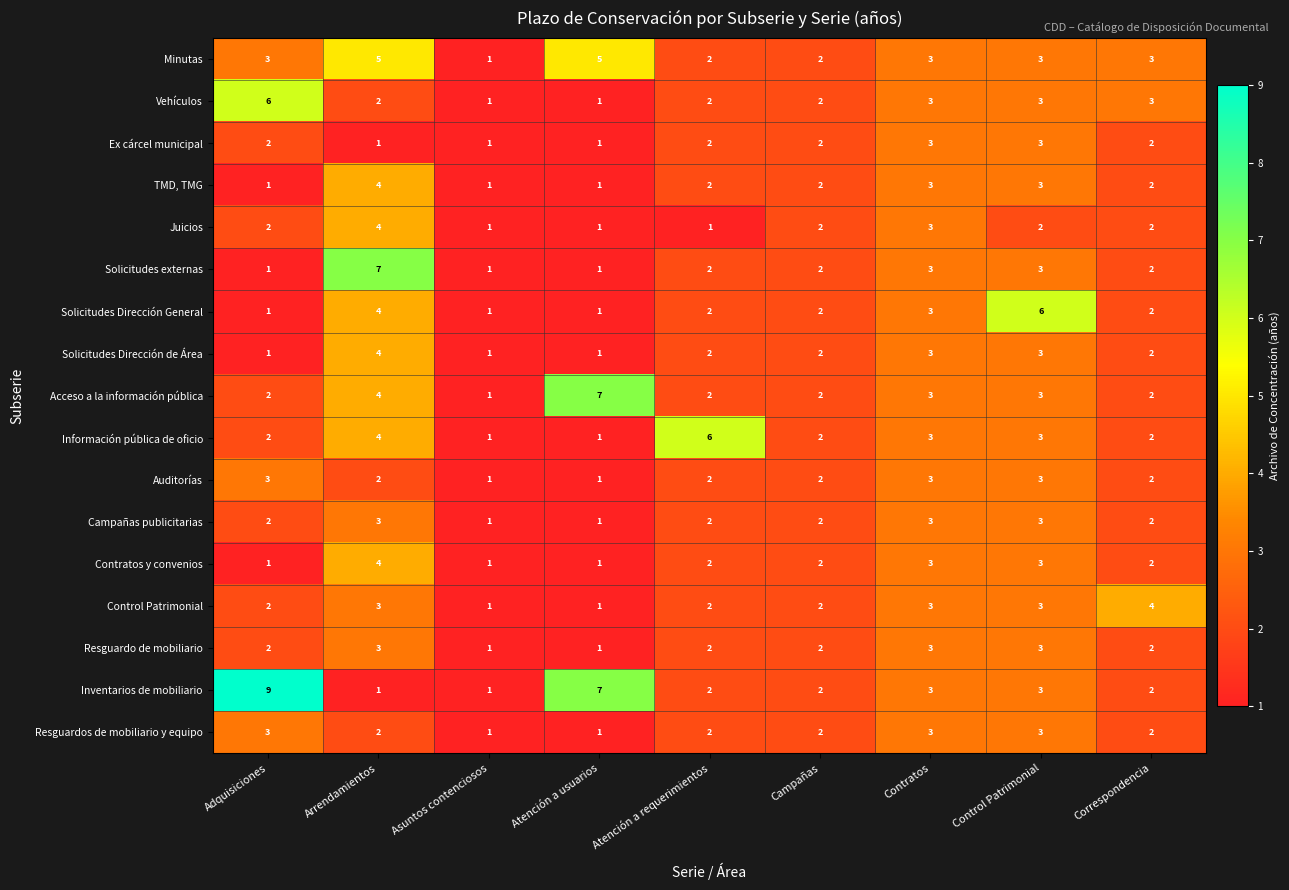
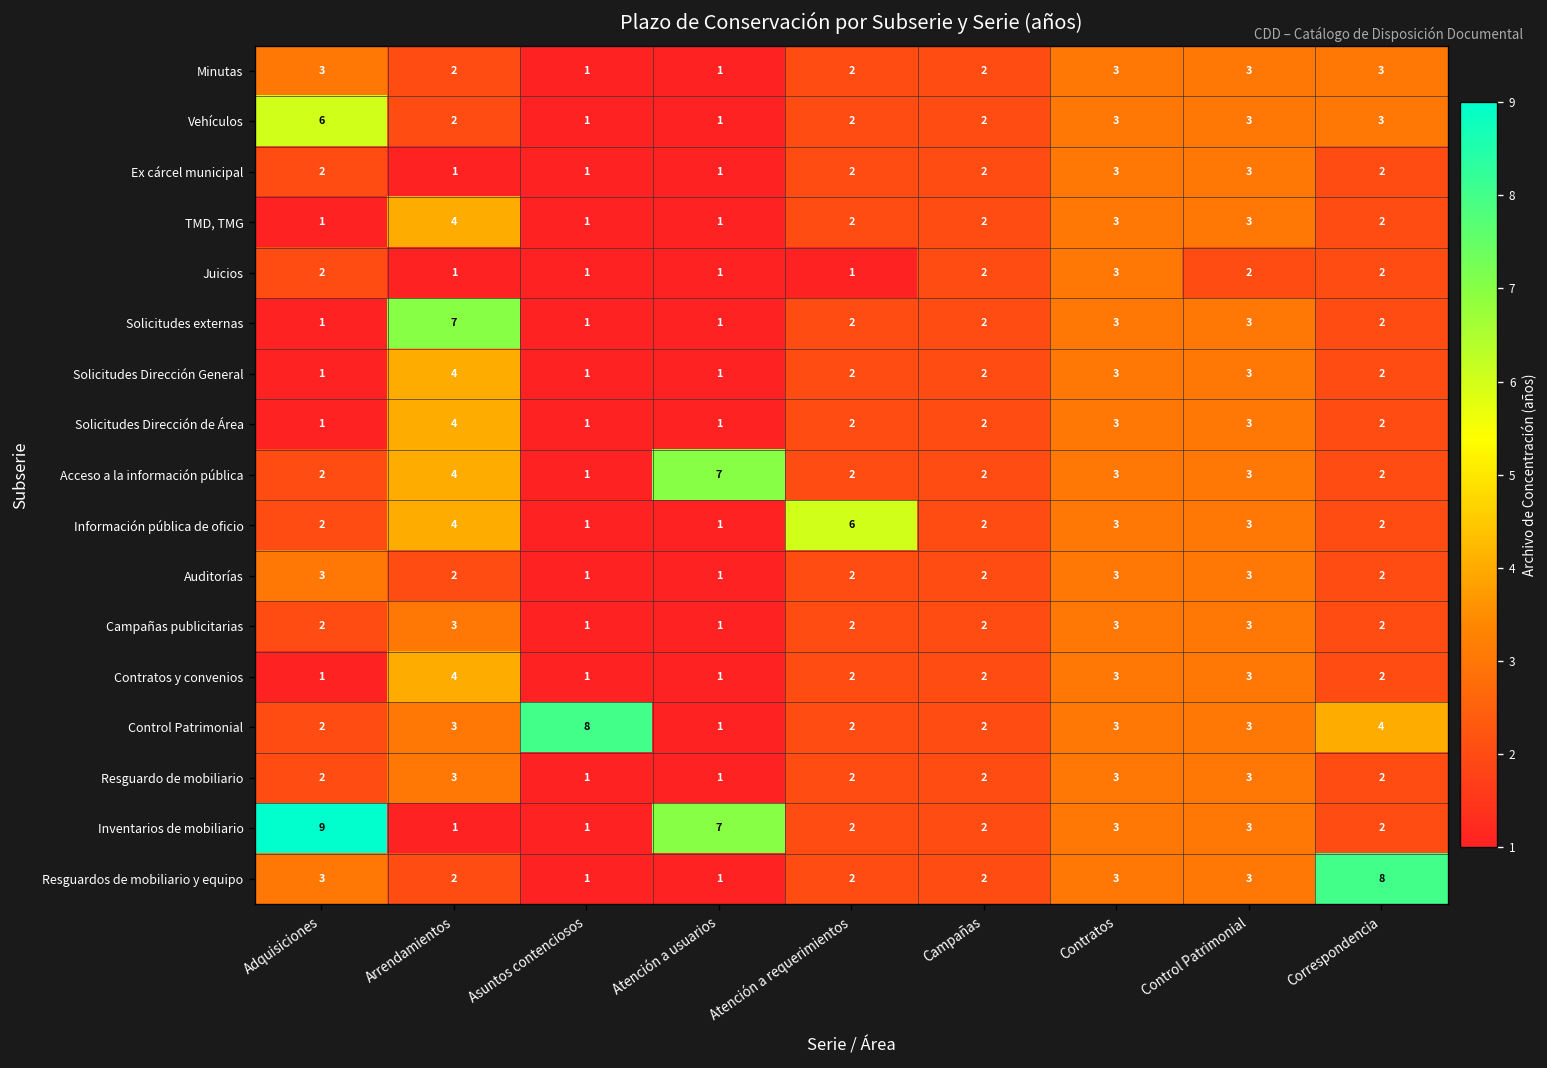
Minutas, Arrendamientos: 5 -> 2
Minutas, Atención a usuarios: 5 -> 1
Juicios, Arrendamientos: 4 -> 1
Solicitudes Dirección General, Control Patrimonial: 6 -> 3
Control Patrimonial, Asuntos contenciosos: 1 -> 8
Resguardos de mobiliario y equipo, Correspondencia: 2 -> 8
